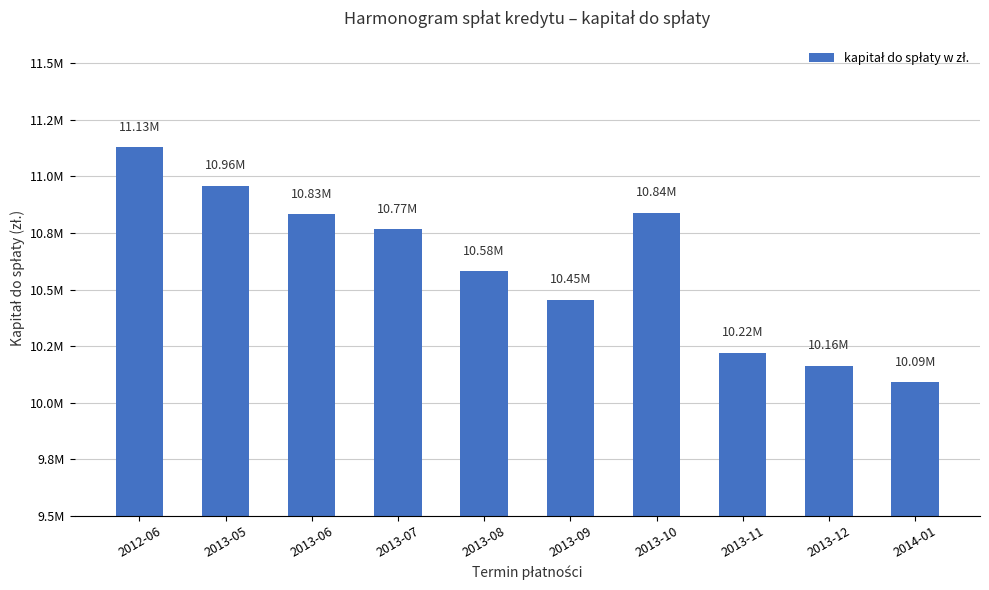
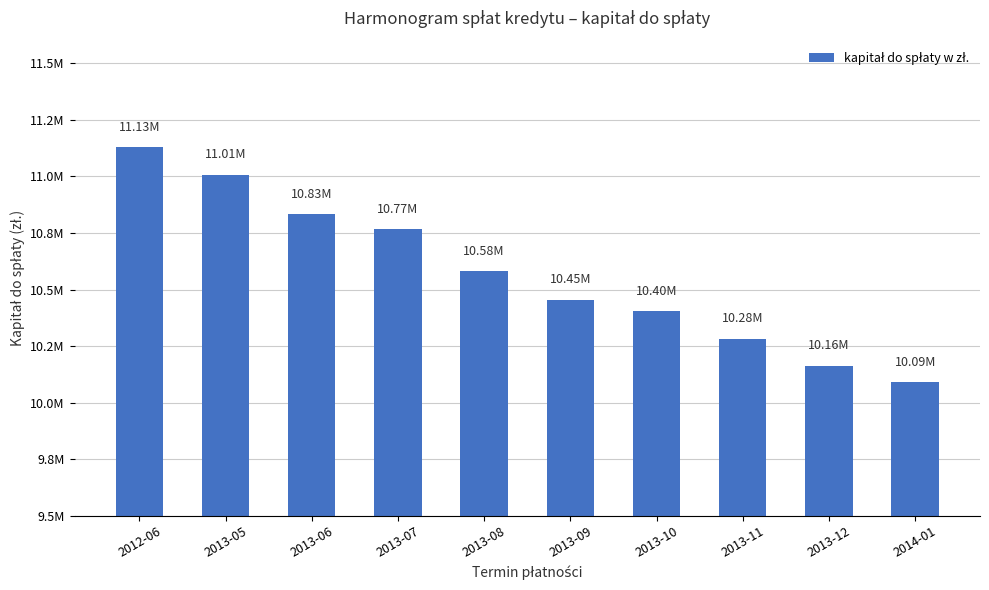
2013-05: 10.96M -> 11.01M
2013-10: 10.84M -> 10.40M
2013-11: 10.22M -> 10.28M
